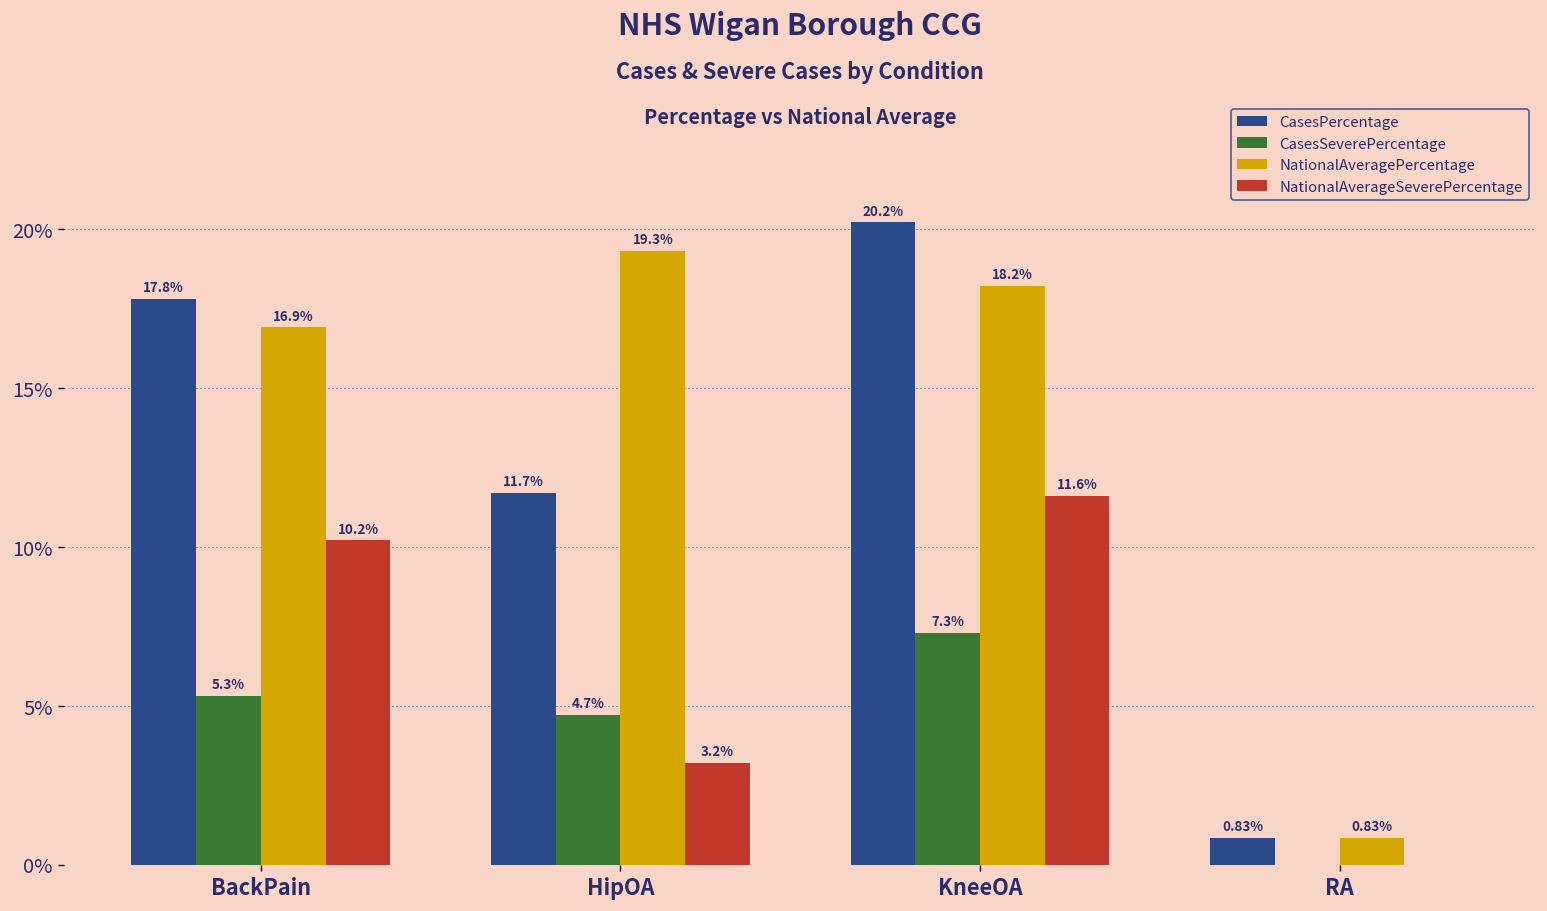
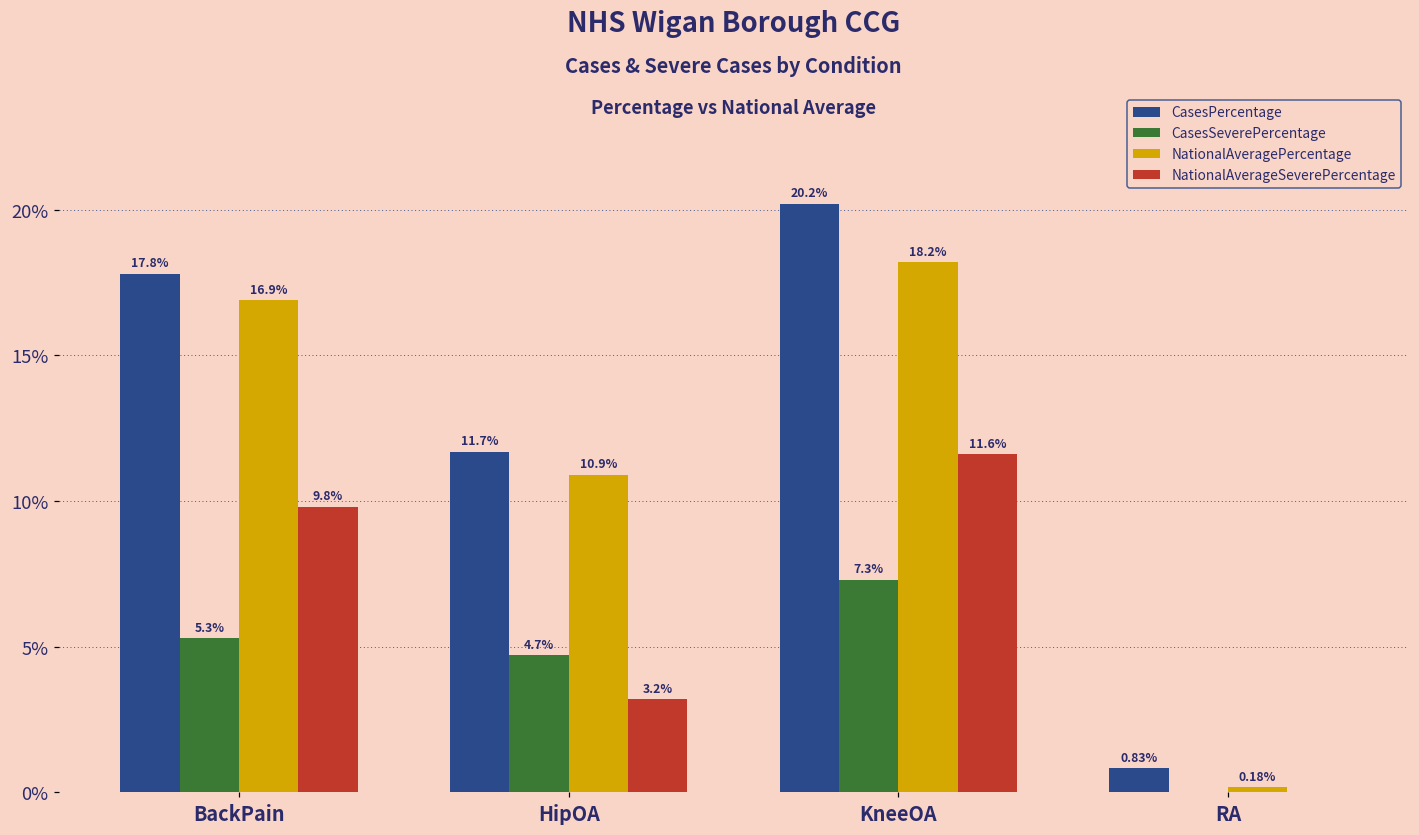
NationalAverageSeverePercentage, BackPain: 10.2% -> 9.8%
NationalAveragePercentage, HipOA: 19.3% -> 10.9%
NationalAveragePercentage, RA: 0.83% -> 0.18%
